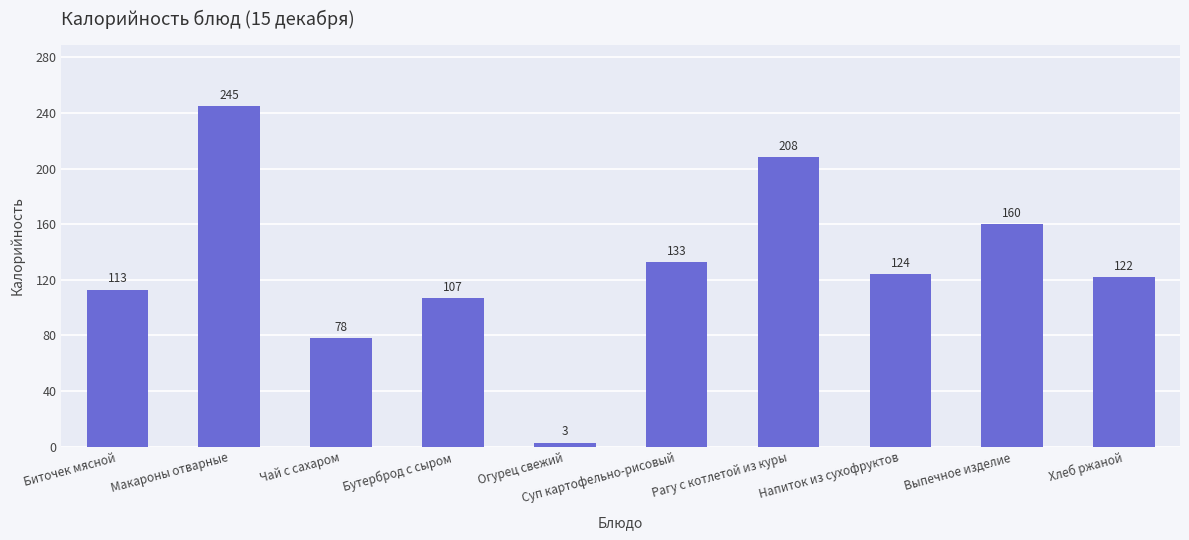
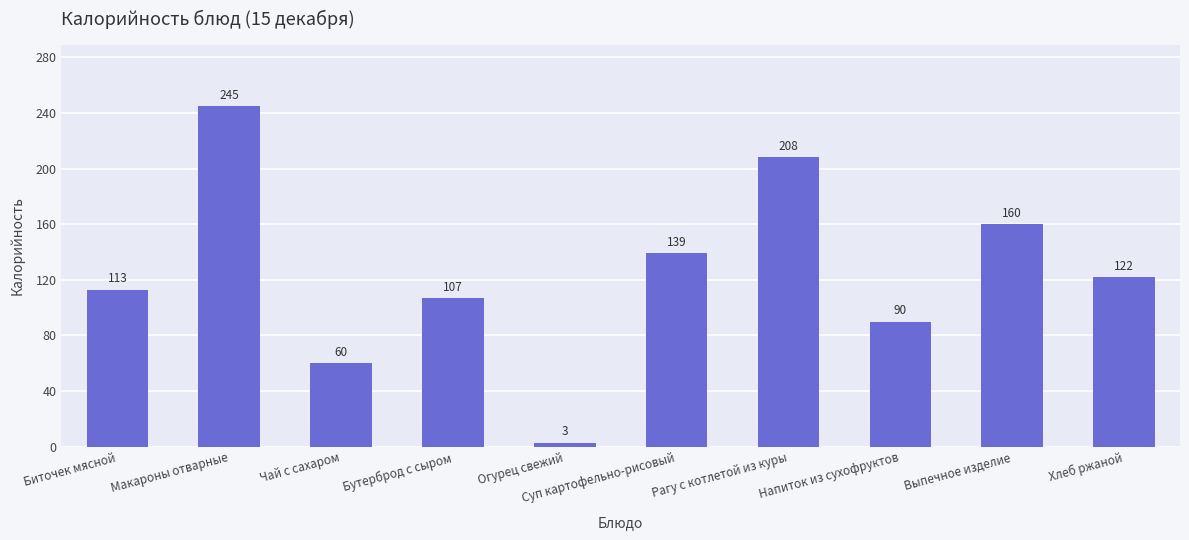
Чай с сахаром: 78 -> 60
Суп картофельно-рисовый: 133 -> 139
Напиток из сухофруктов: 124 -> 90
